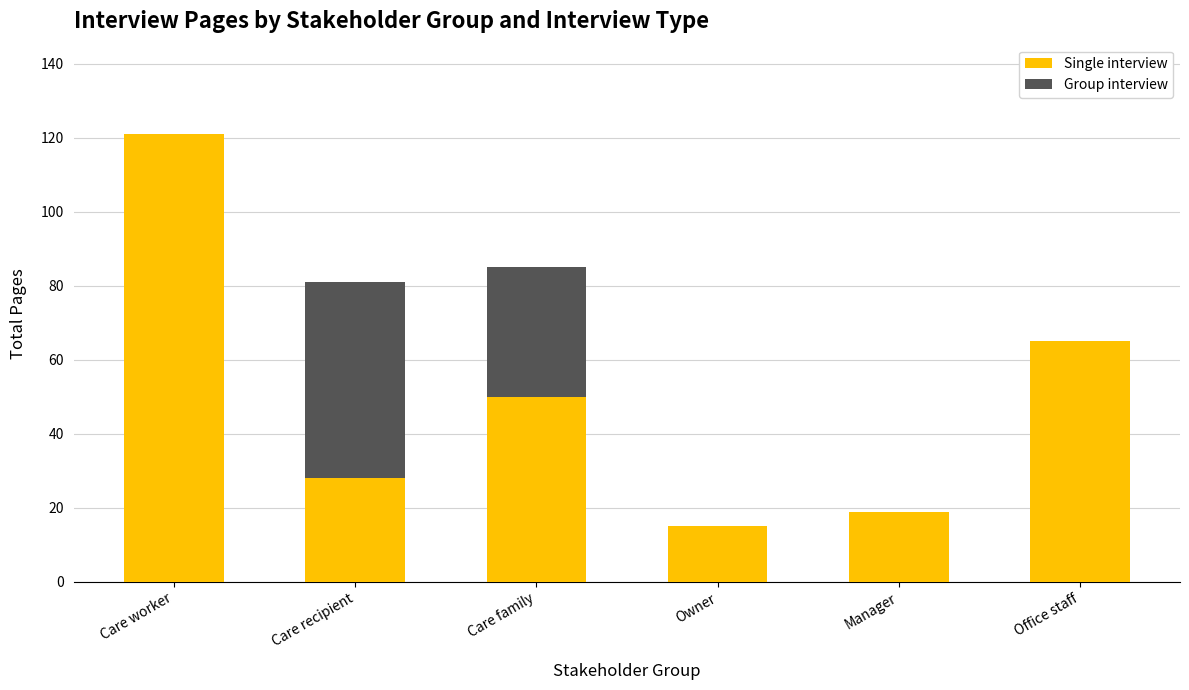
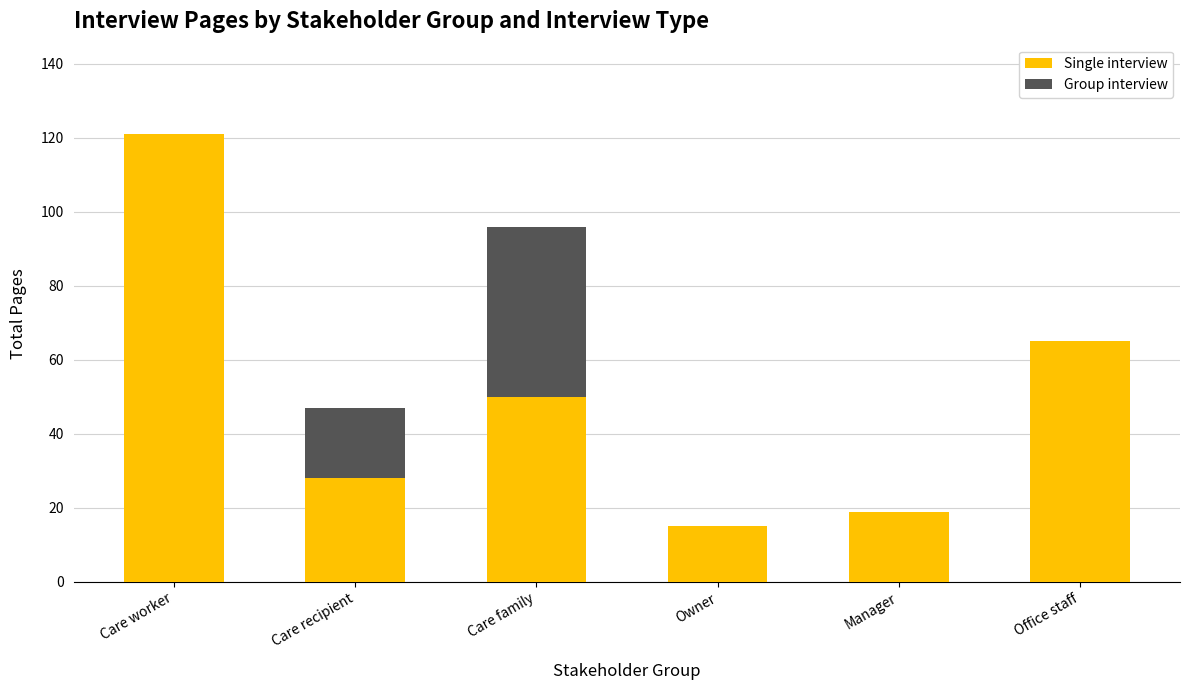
Group interview, Care recipient: 53 -> 19
Group interview, Care family: 35 -> 46
